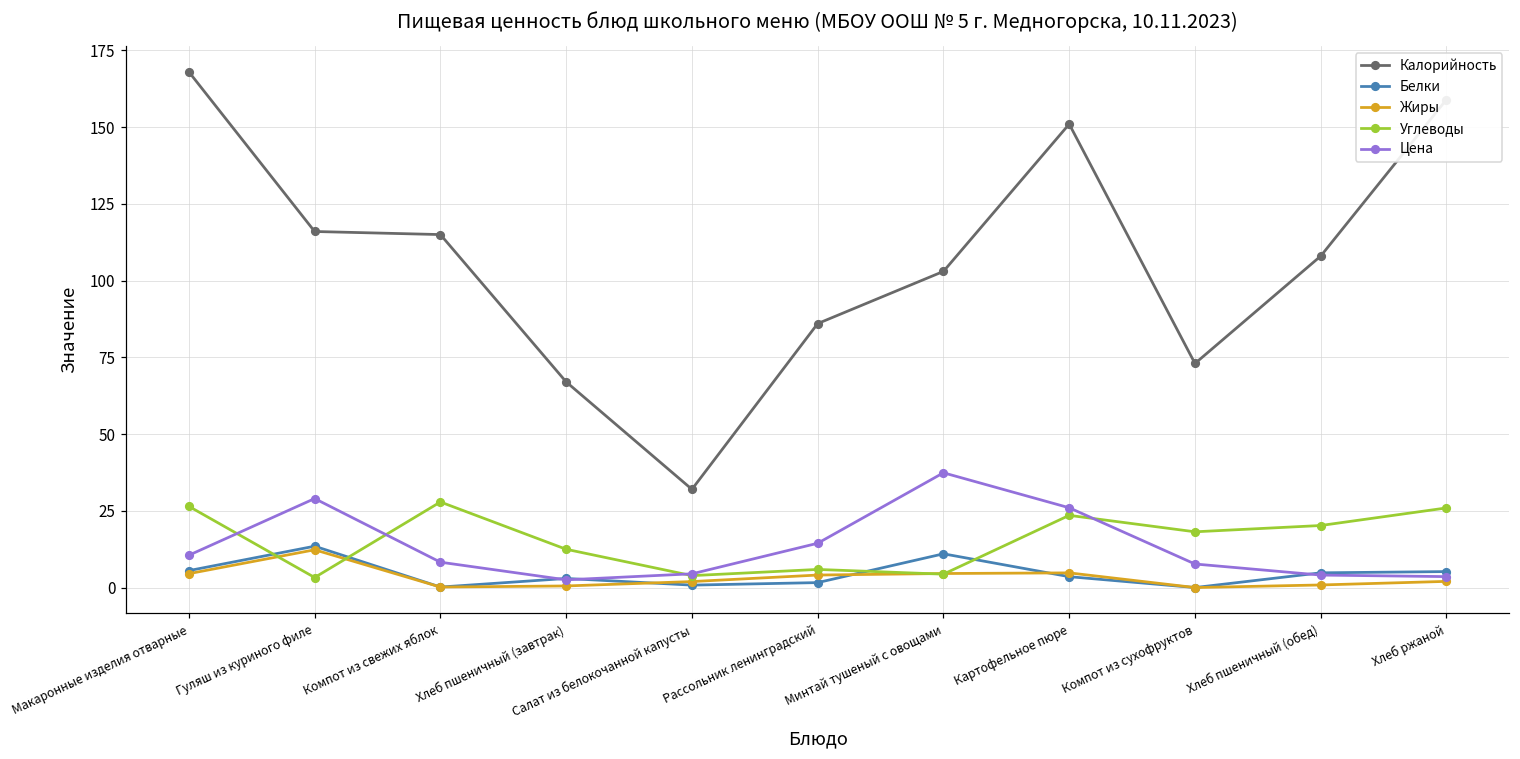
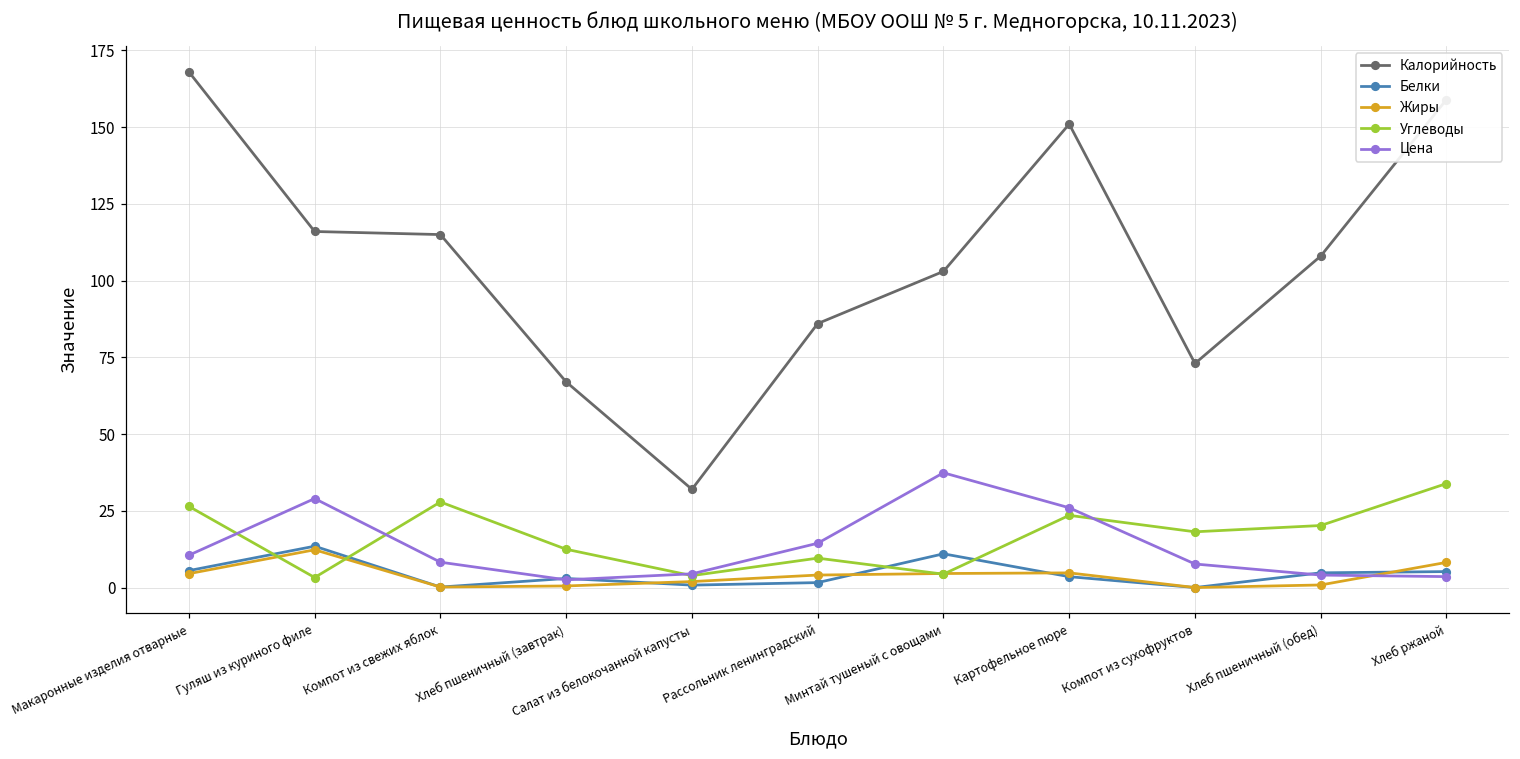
Углеводы, Рассольник ленинградский: 6 -> 10
Жиры, Хлеб ржаной: 2 -> 8
Углеводы, Хлеб ржаной: 26 -> 34
